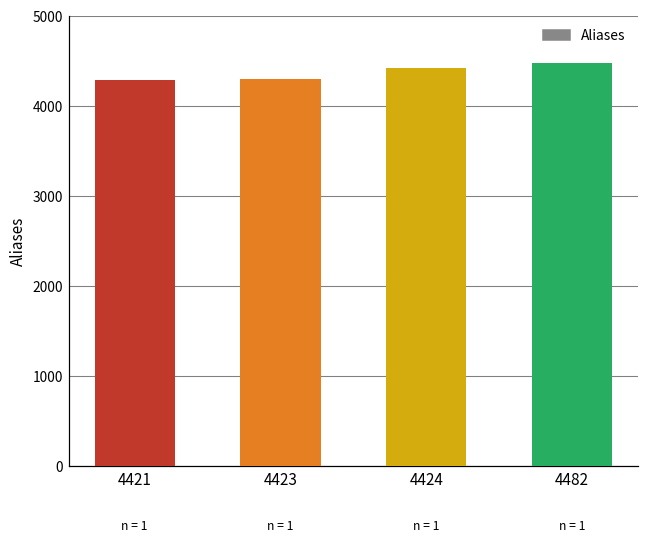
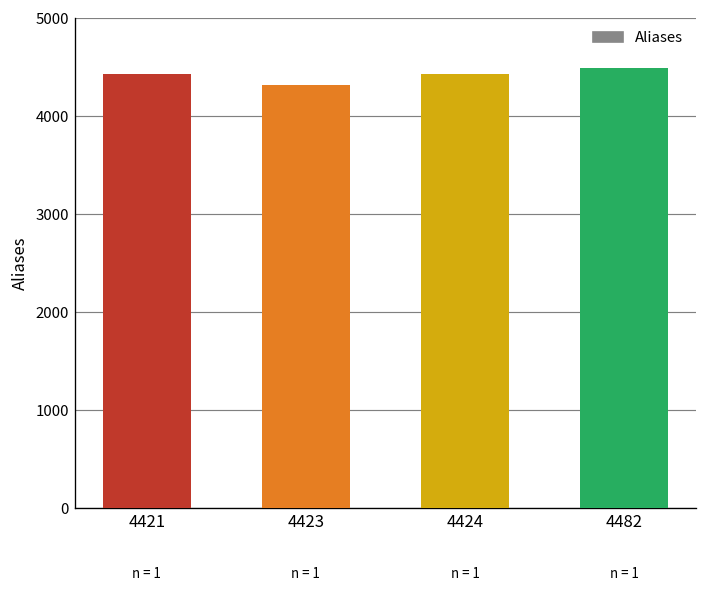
4421: 4300 -> 4400
